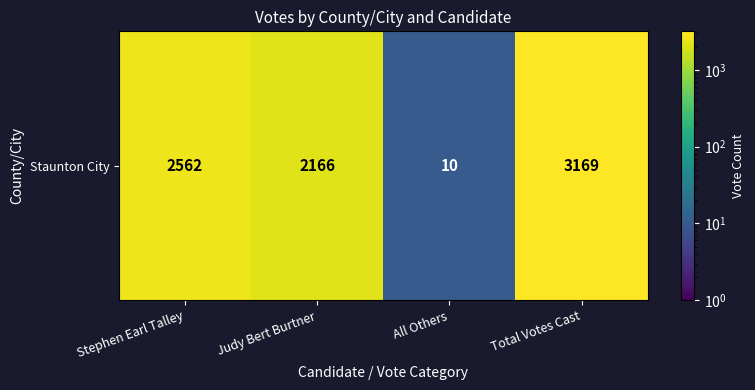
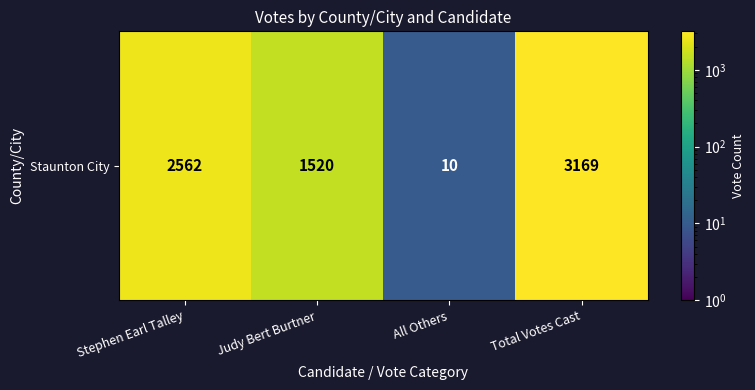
Staunton City, Judy Bert Burtner: 2166 -> 1520
